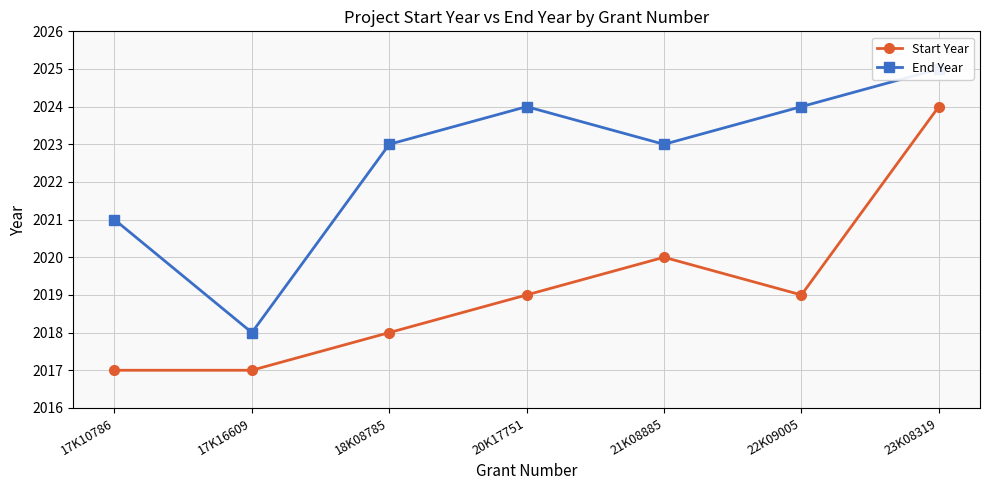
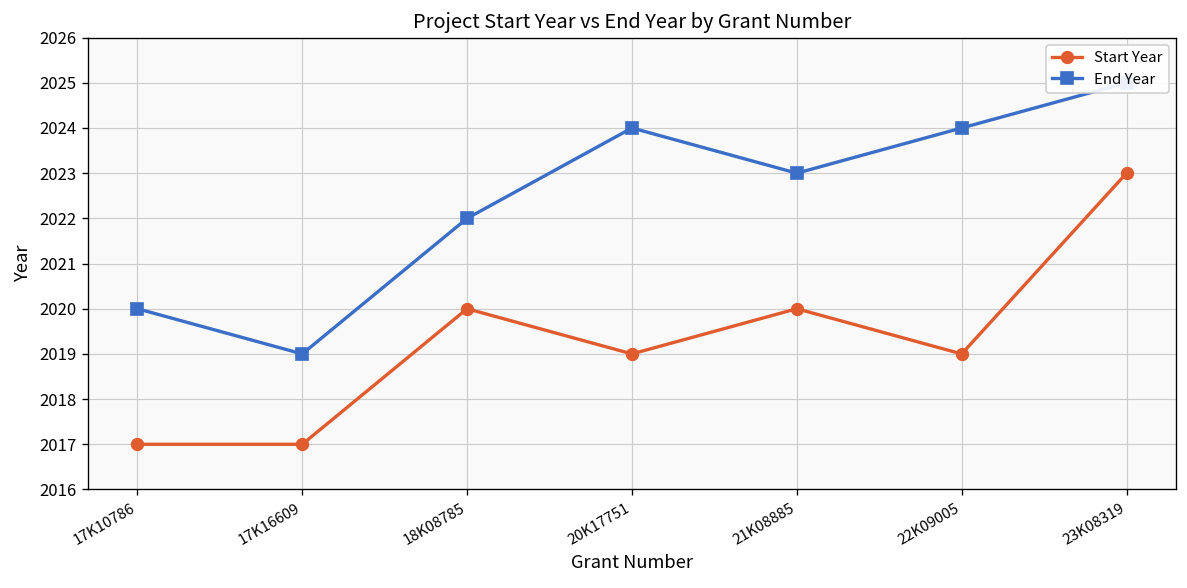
End Year, 17K10786: 2021 -> 2020
End Year, 17K16609: 2018 -> 2019
Start Year, 18K08785: 2018 -> 2020
End Year, 18K08785: 2023 -> 2022
Start Year, 23K08319: 2024 -> 2023
